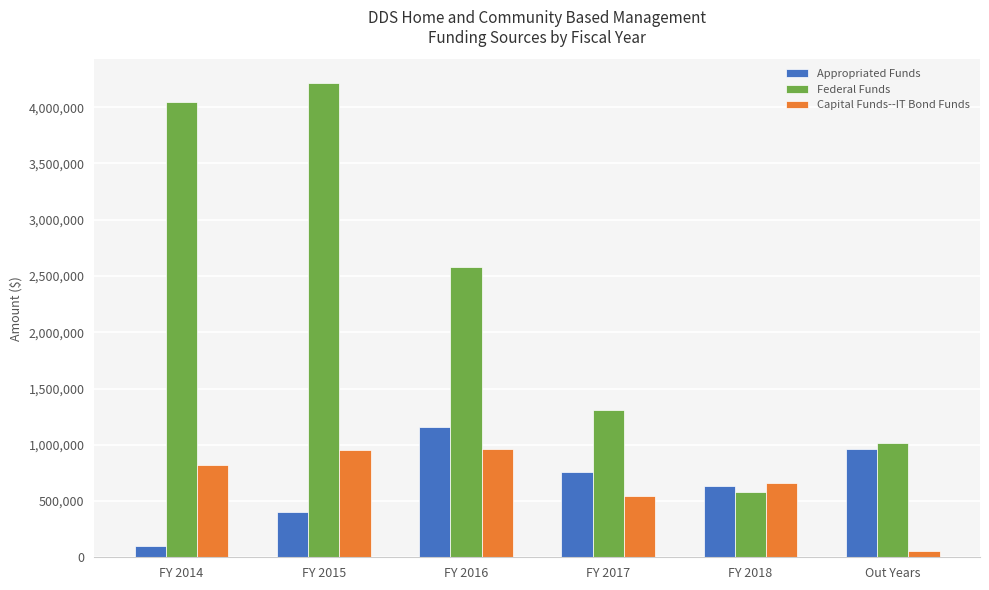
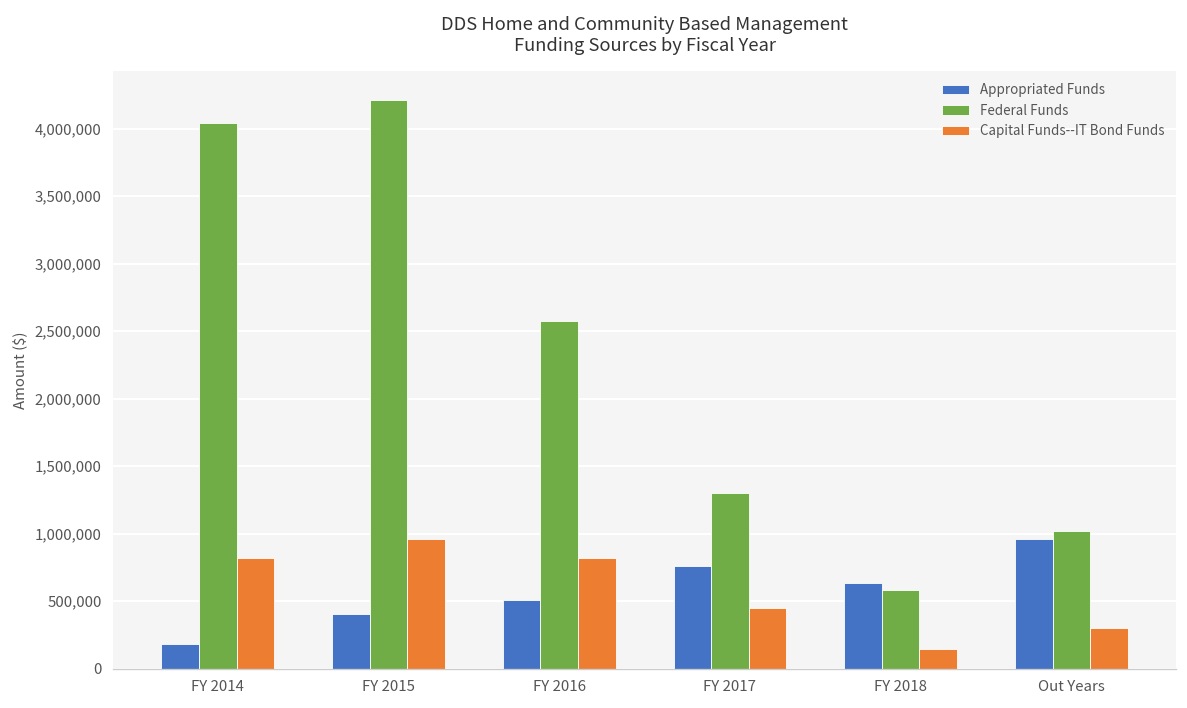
Appropriated Funds, FY 2014: 100,000 -> 190,000
Appropriated Funds, FY 2016: 1,160,000 -> 510,000
Capital Funds--IT Bond Funds, FY 2016: 970,000 -> 820,000
Capital Funds--IT Bond Funds, FY 2017: 550,000 -> 450,000
Capital Funds--IT Bond Funds, FY 2018: 660,000 -> 140,000
Capital Funds--IT Bond Funds, Out Years: 60,000 -> 300,000
